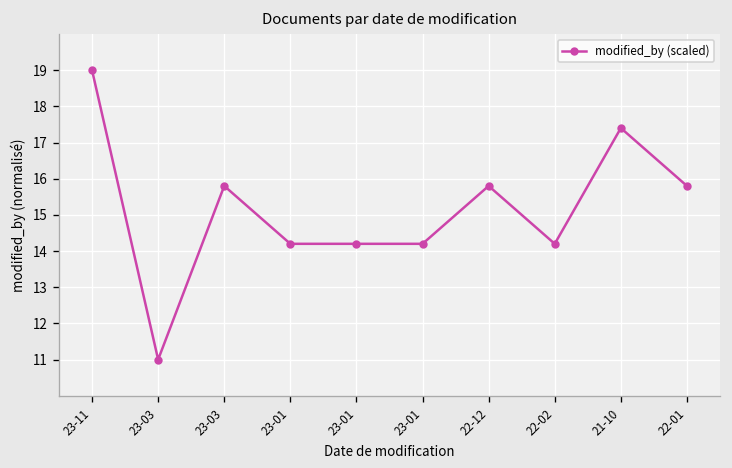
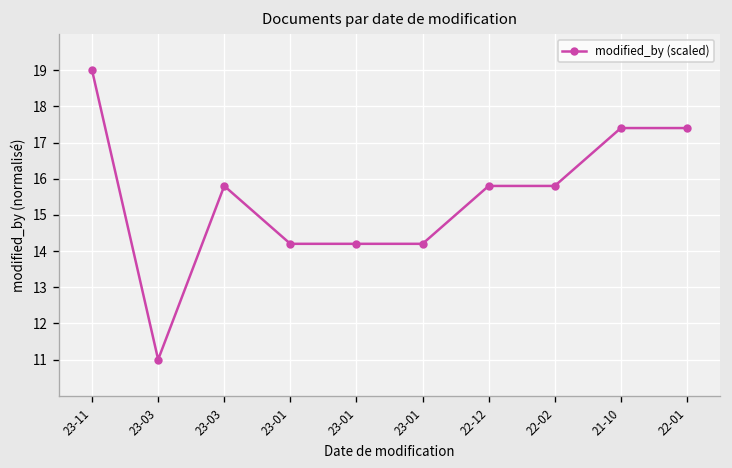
22-02: 14.2 -> 15.8
22-01: 15.8 -> 17.4
